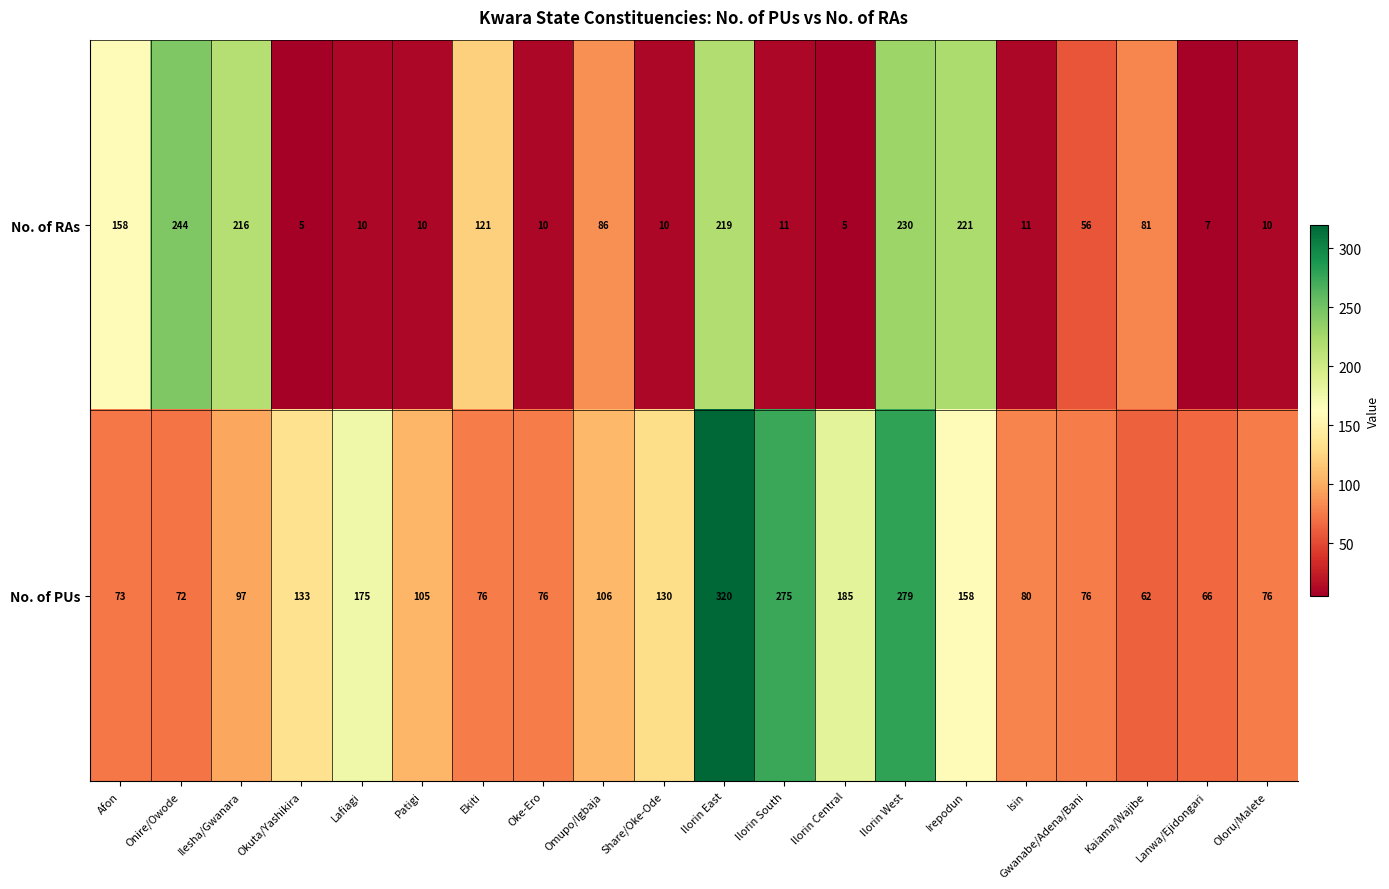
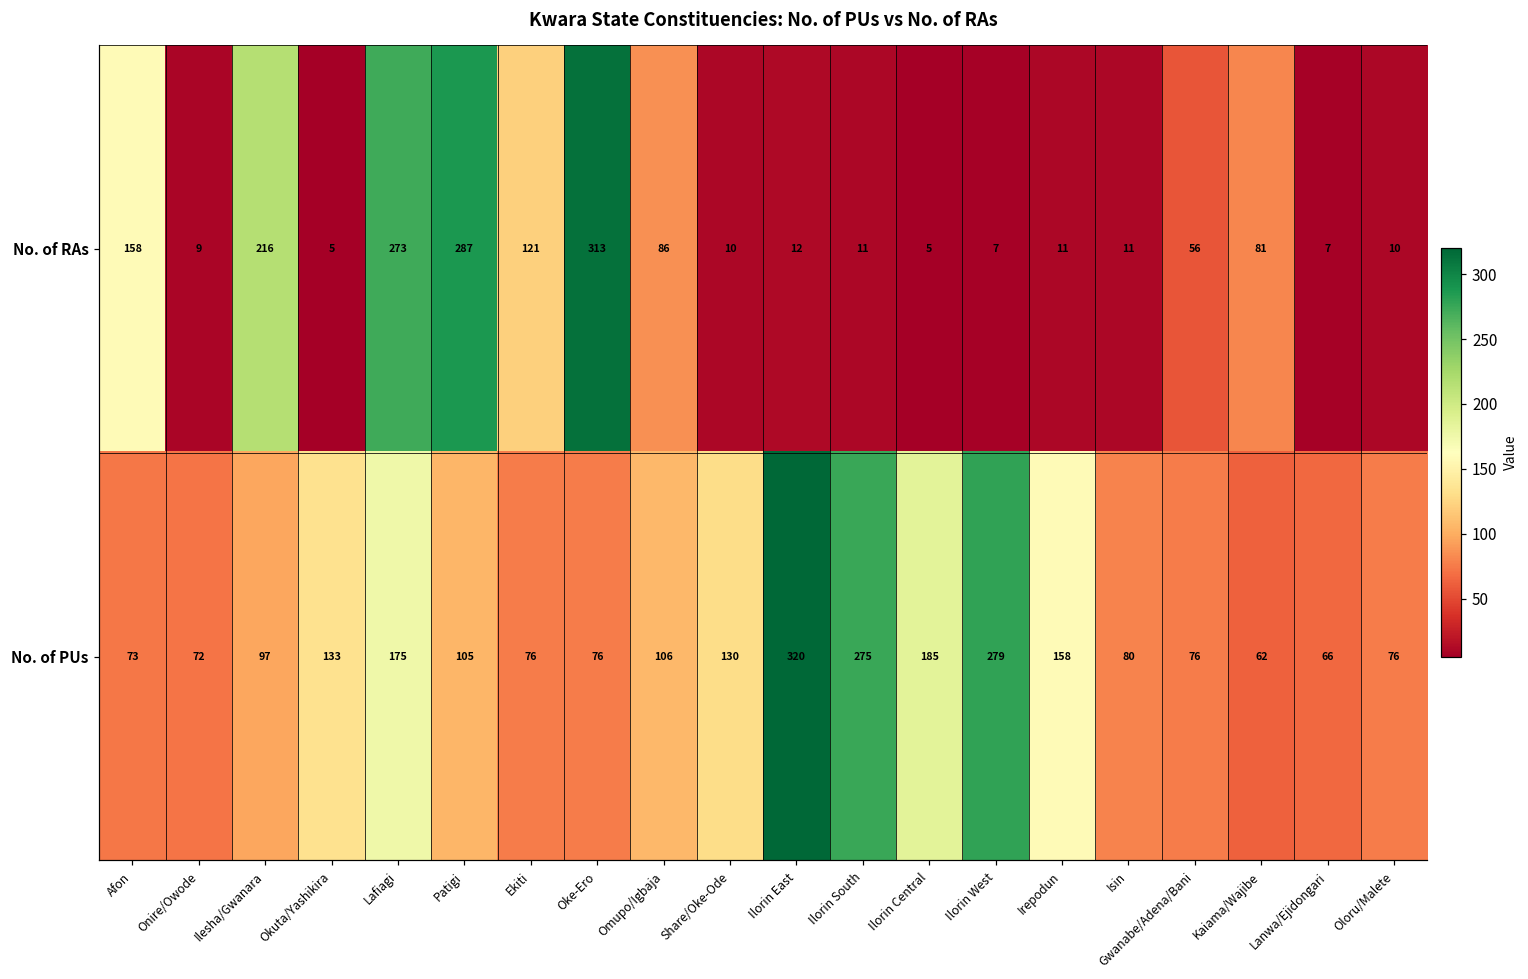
No. of RAs, Onire/Owode: 244 -> 9
No. of RAs, Lafiagi: 10 -> 273
No. of RAs, Patigi: 10 -> 287
No. of RAs, Oke-Ero: 10 -> 313
No. of RAs, Ilorin East: 219 -> 12
No. of RAs, Ilorin West: 230 -> 7
No. of RAs, Irepodun: 221 -> 11
